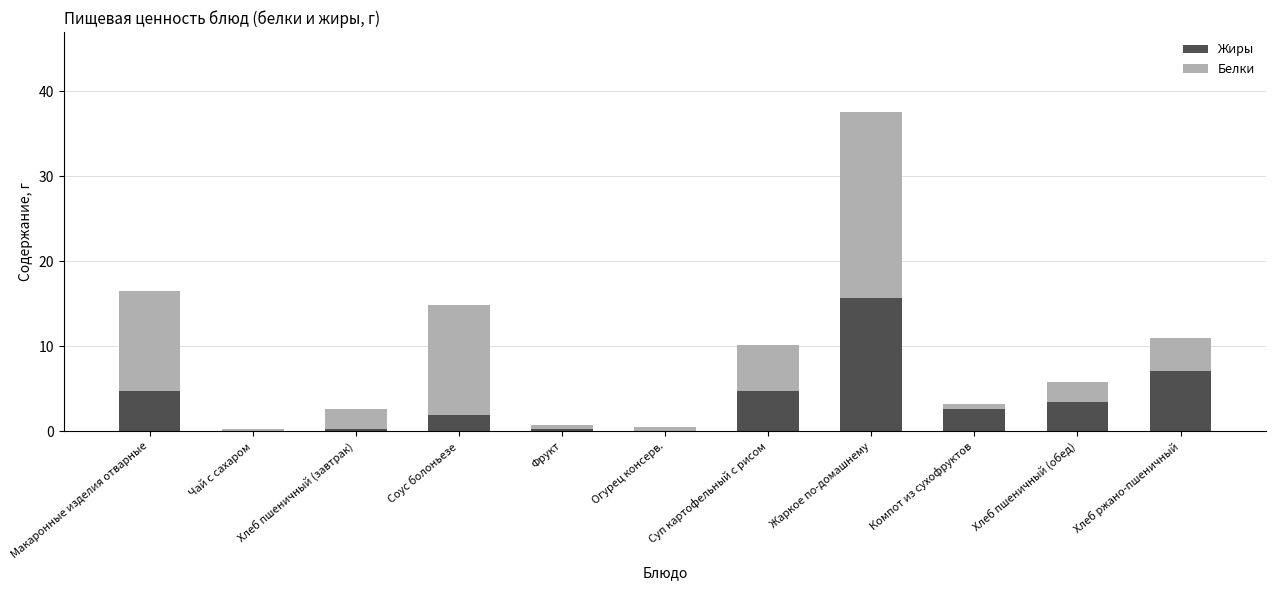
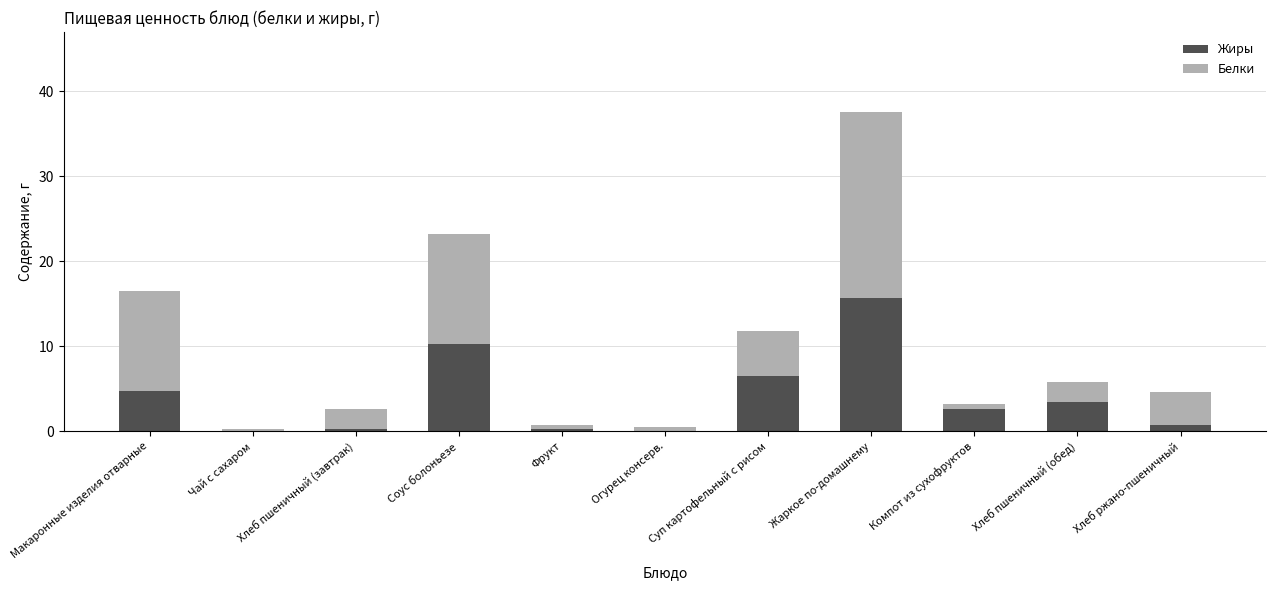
Жиры, Соус болоньезе: 2 -> 10
Жиры, Суп картофельный с рисом: 5 -> 6
Жиры, Хлеб ржано-пшеничный: 7 -> 1
